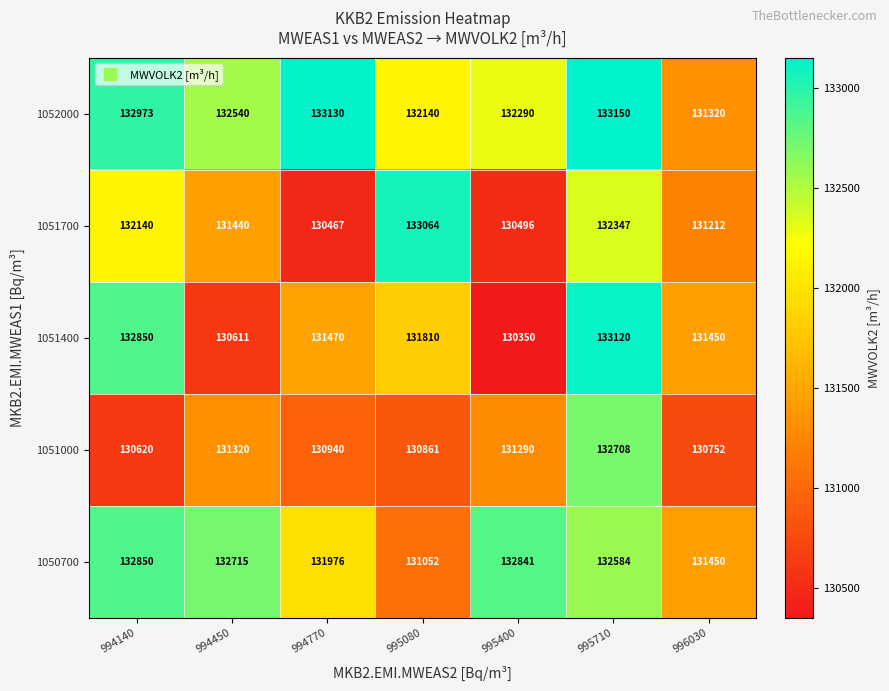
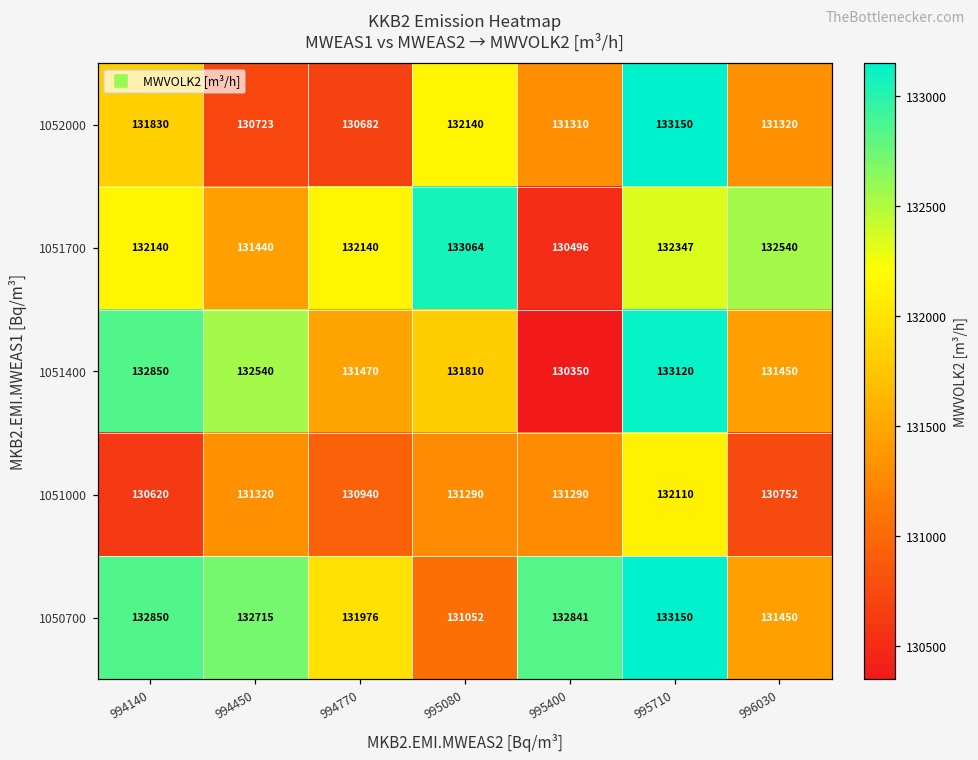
1052000, 994140: 132973 -> 131830
1052000, 994450: 132540 -> 130723
1052000, 994770: 133130 -> 130682
1052000, 995400: 132290 -> 131310
1051700, 994770: 130467 -> 132140
1051700, 996030: 131212 -> 132540
1051400, 994450: 130611 -> 132540
1051000, 995080: 130861 -> 131290
1051000, 995710: 132708 -> 132110
1050700, 995710: 132584 -> 133150
